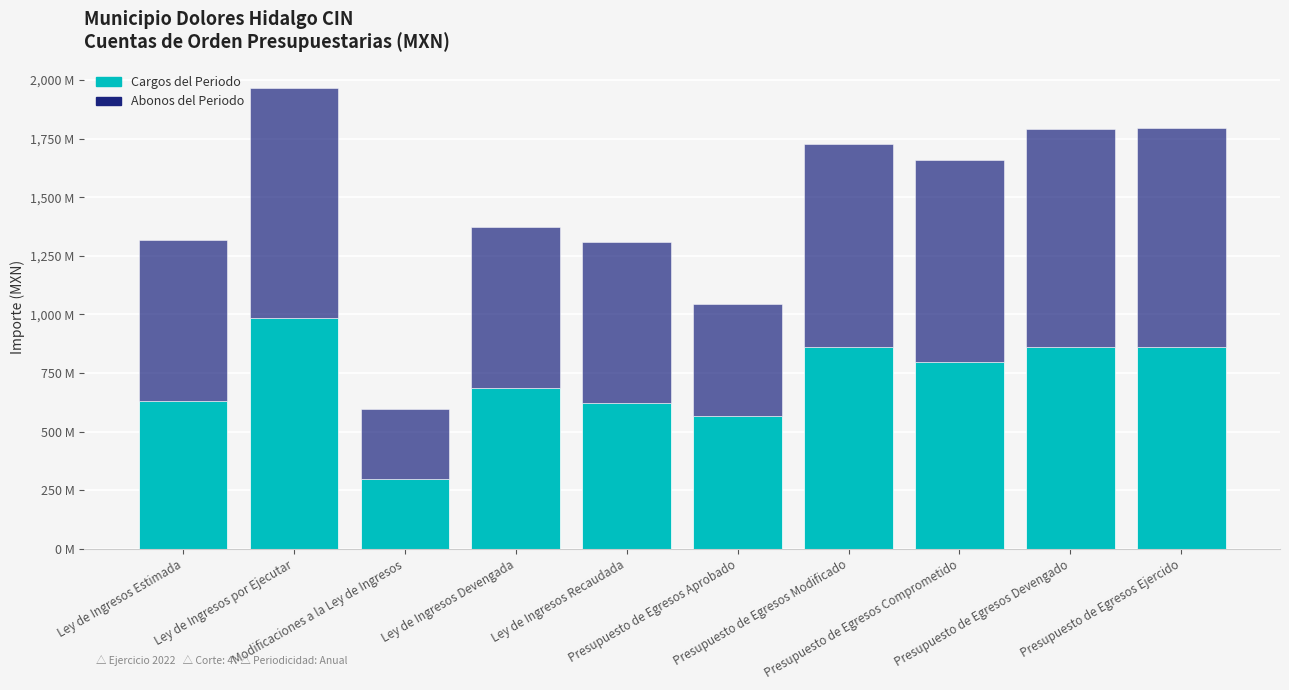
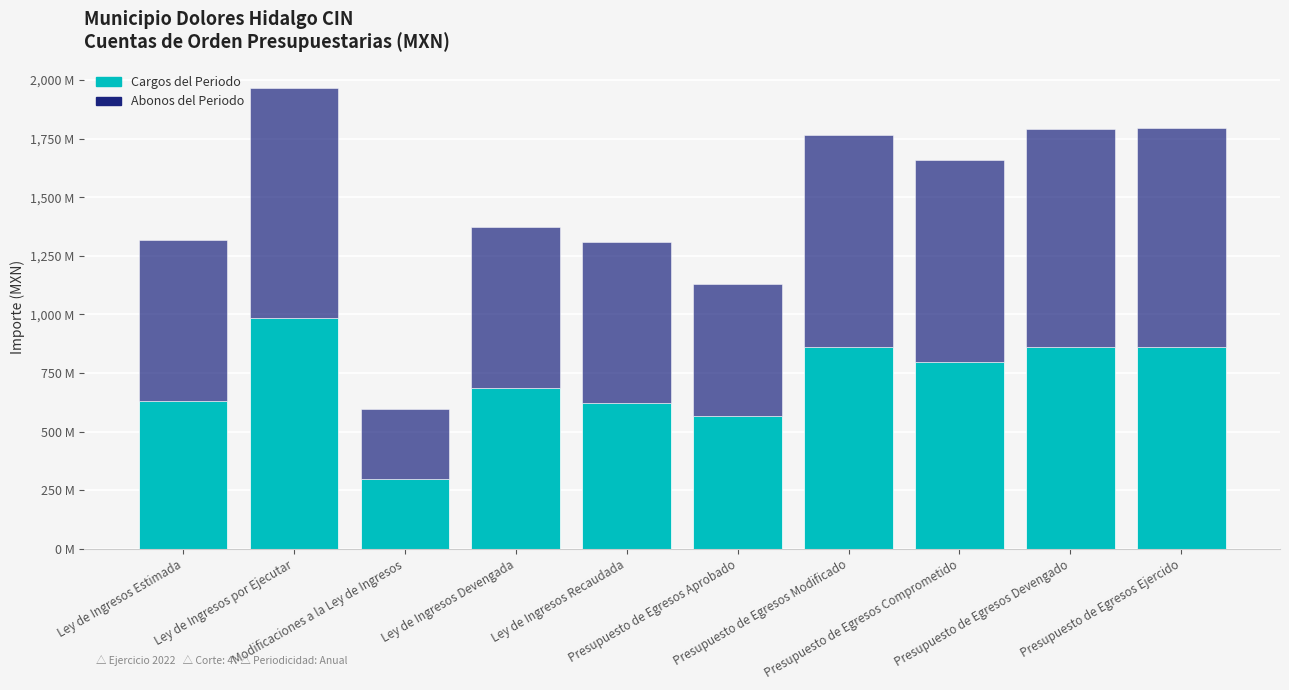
Abonos del Periodo, Presupuesto de Egresos Aprobado: 480,000,000 -> 570,000,000
Abonos del Periodo, Presupuesto de Egresos Modificado: 860,000,000 -> 900,000,000
